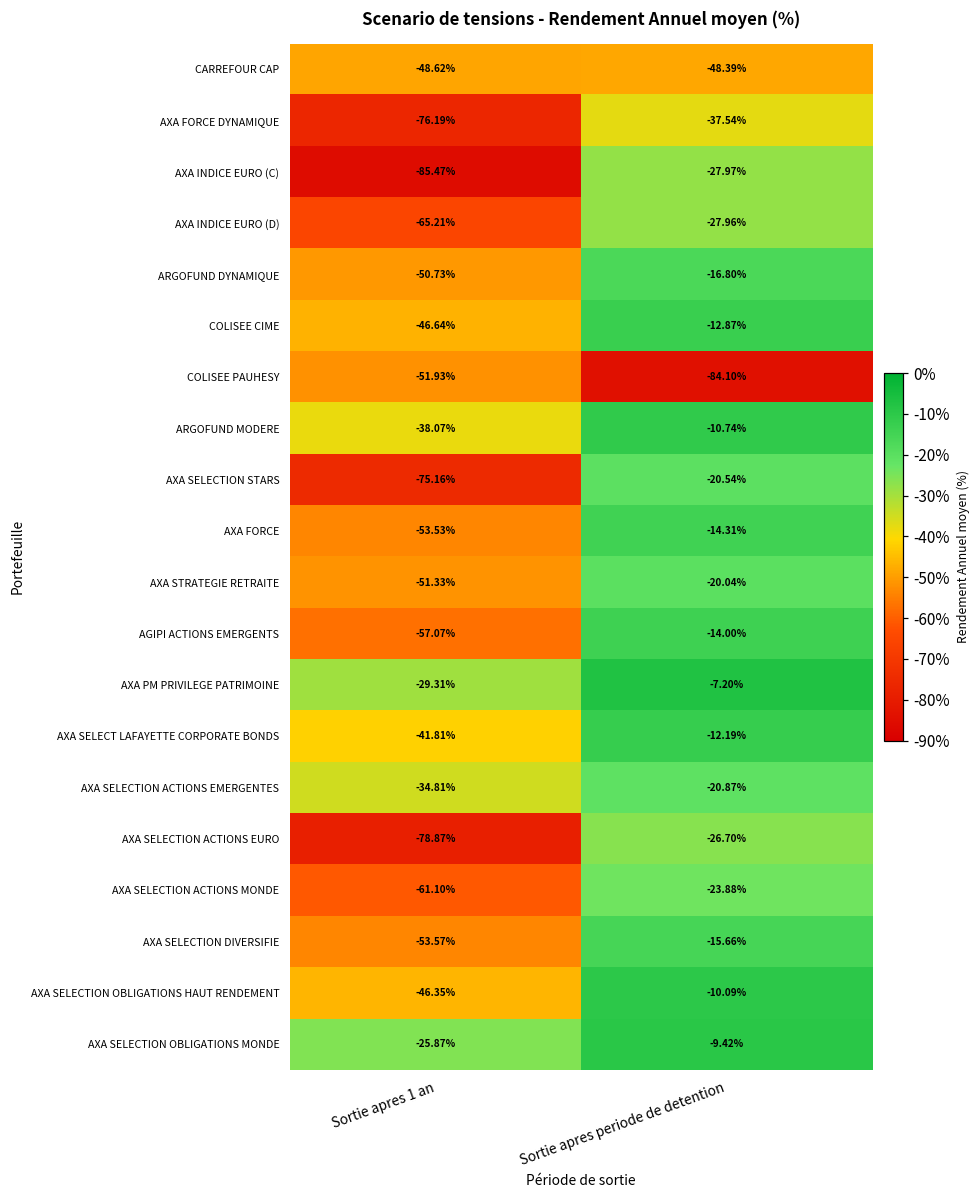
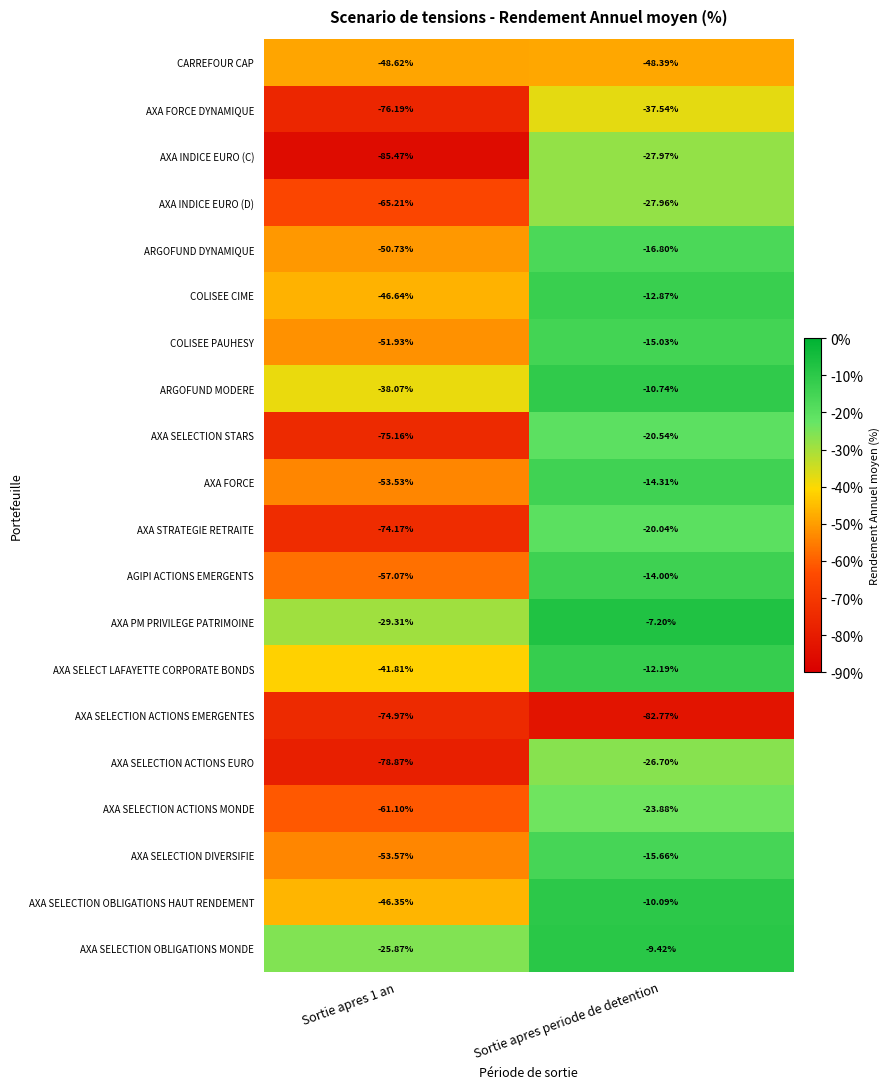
COLISEE PAUHESY, Sortie apres periode de detention: -84.10% -> -15.03%
AXA STRATEGIE RETRAITE, Sortie apres 1 an: -51.33% -> -74.17%
AXA SELECTION ACTIONS EMERGENTES, Sortie apres 1 an: -34.81% -> -74.97%
AXA SELECTION ACTIONS EMERGENTES, Sortie apres periode de detention: -20.87% -> -82.77%
